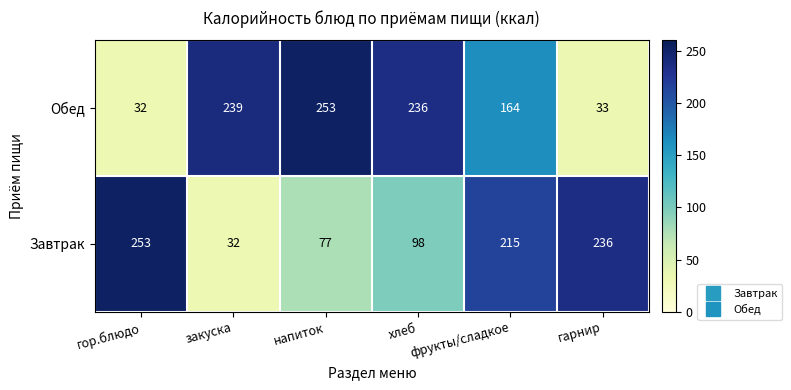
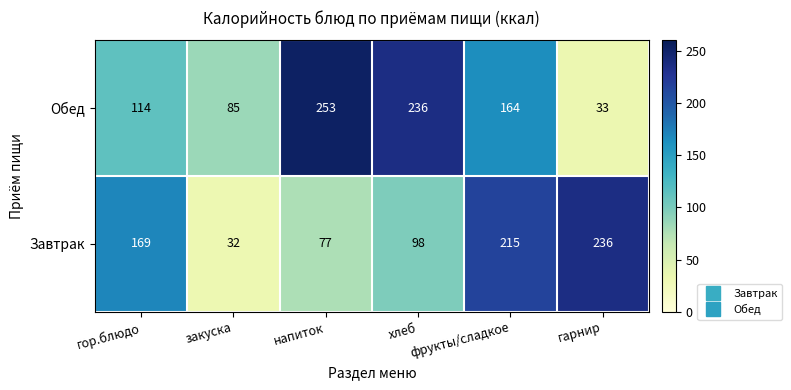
Обед, гор.блюдо: 32 -> 114
Обед, закуска: 239 -> 85
Завтрак, гор.блюдо: 253 -> 169
